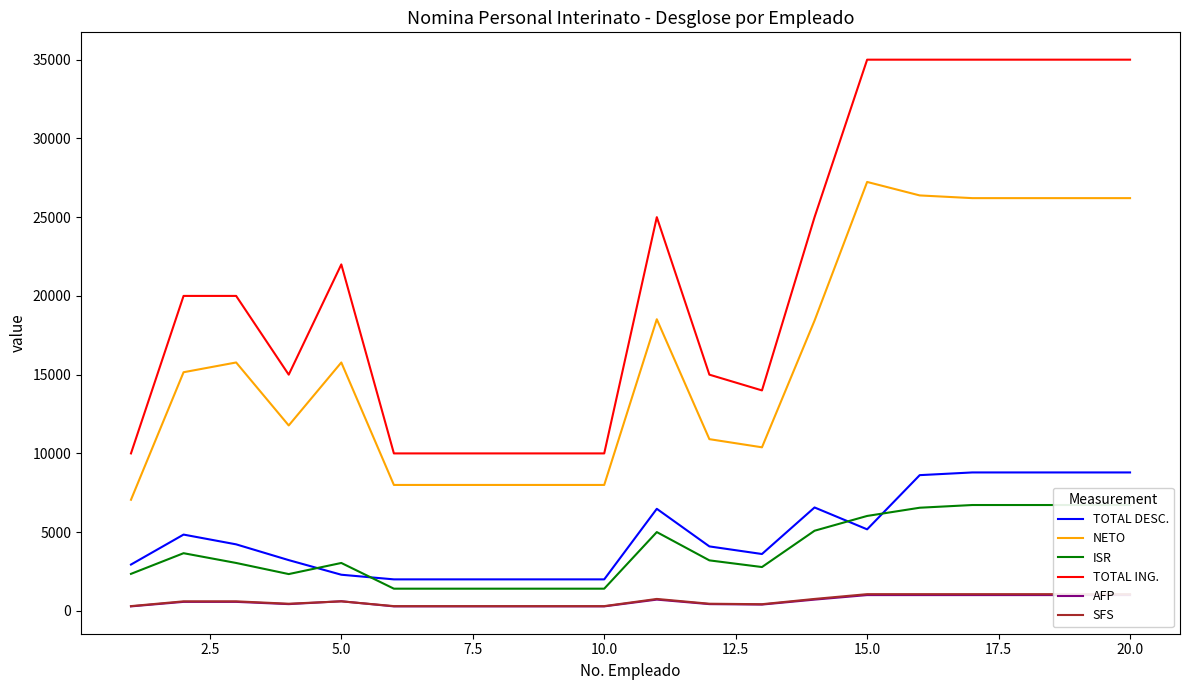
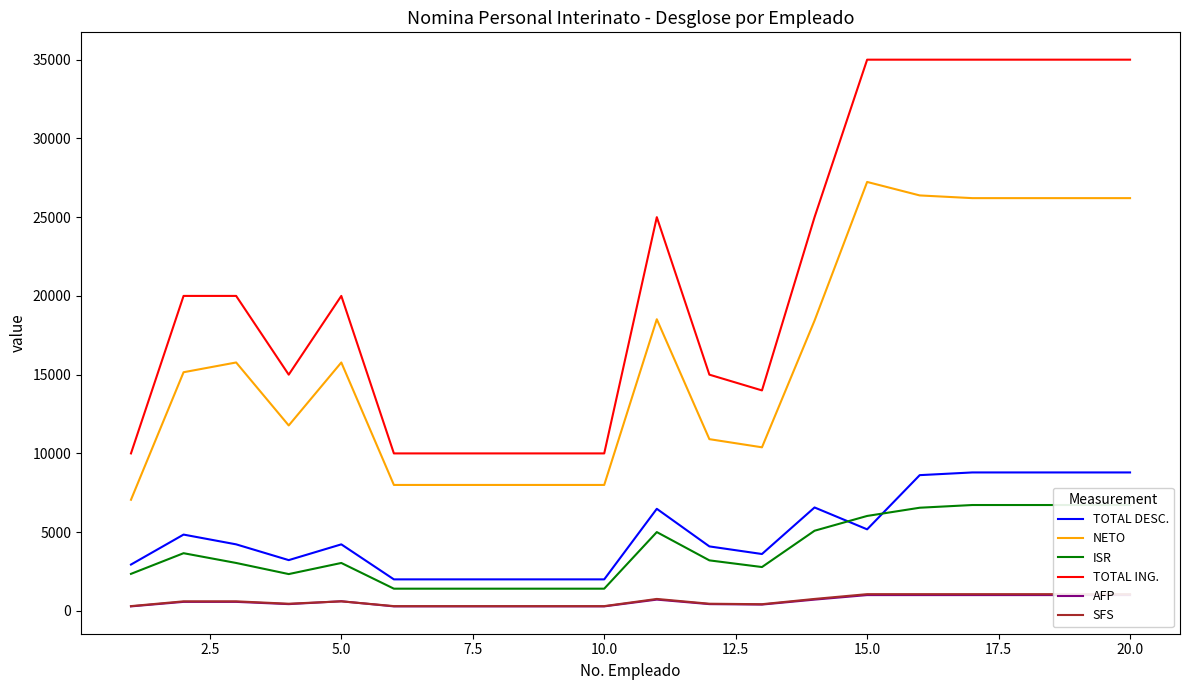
TOTAL DESC., 5.0: 2300 -> 4200
TOTAL ING., 5.0: 22000 -> 20000
